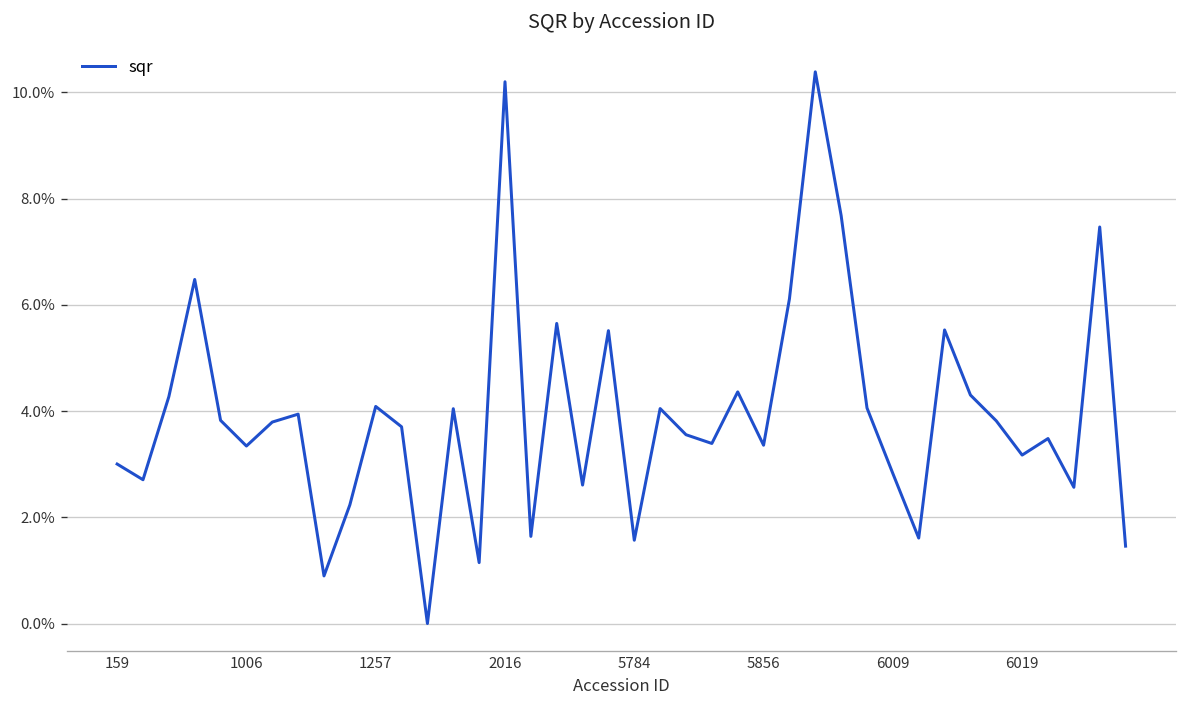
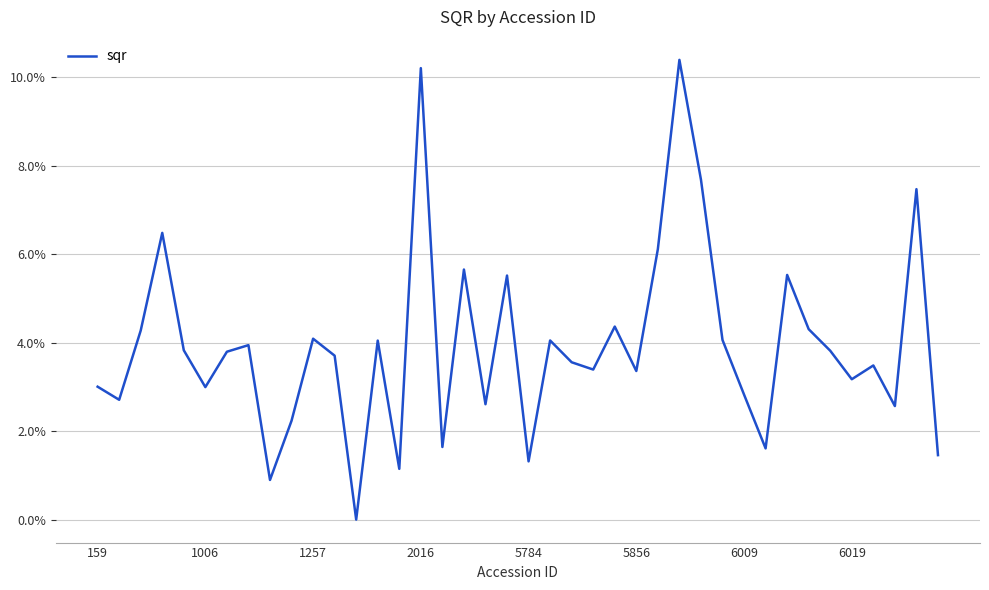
1006: 3.3% -> 3.0%
5784: 1.6% -> 1.3%
